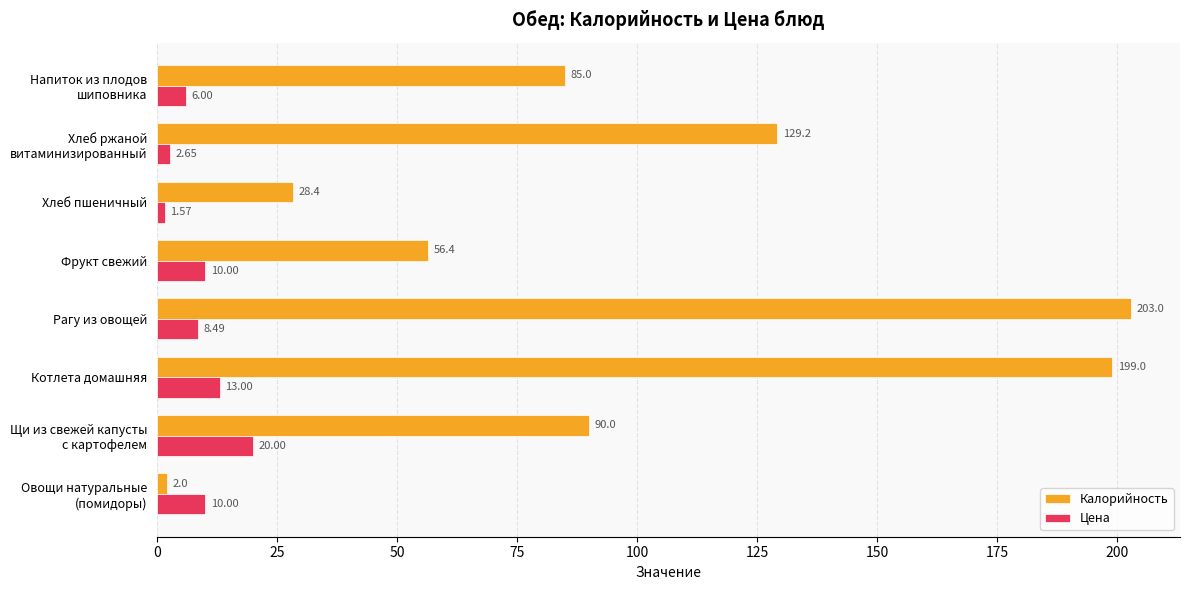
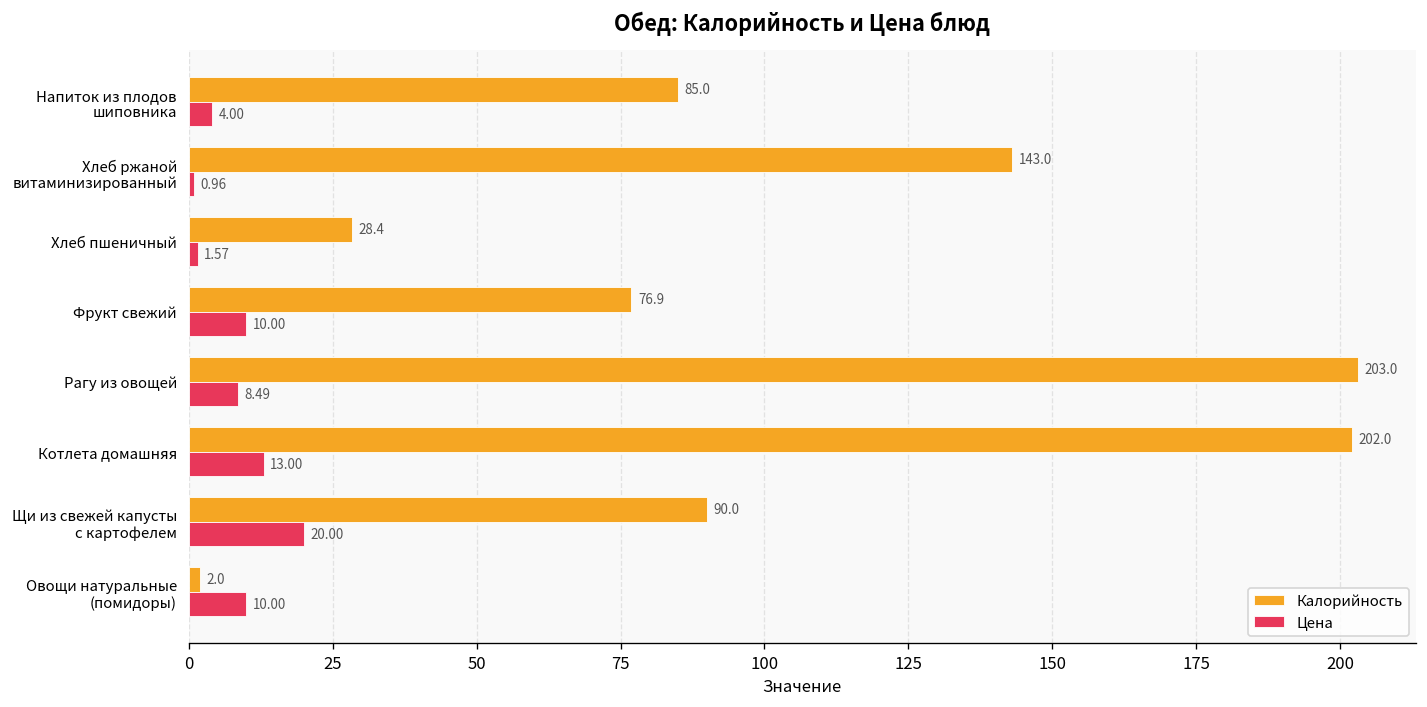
Цена, Напиток из плодов шиповника: 6.00 -> 4.00
Калорийность, Хлеб ржаной витаминизированный: 129.2 -> 143.0
Цена, Хлеб ржаной витаминизированный: 2.65 -> 0.96
Калорийность, Фрукт свежий: 56.4 -> 76.9
Калорийность, Котлета домашняя: 199.0 -> 202.0
